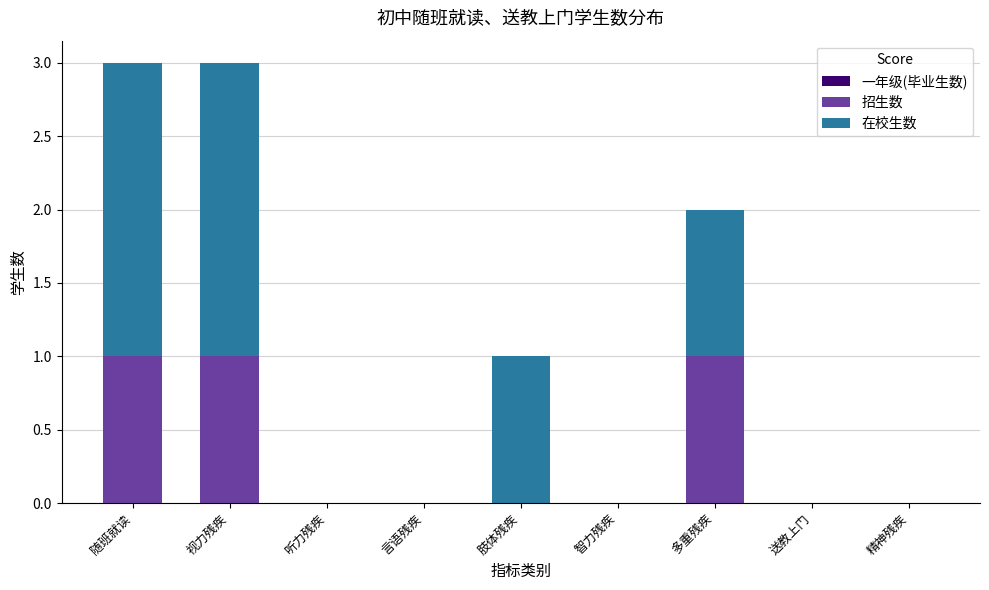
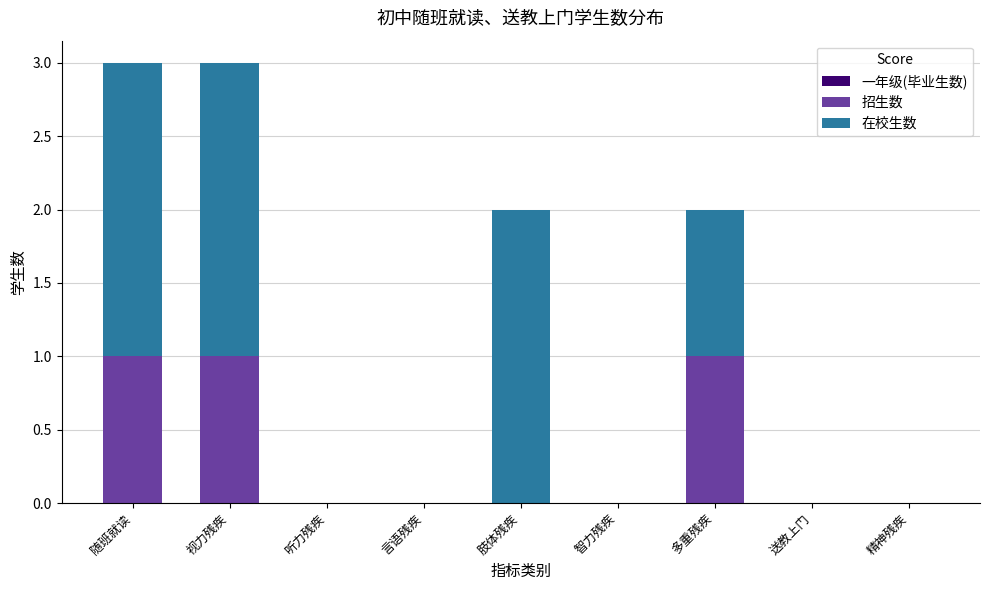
在校生数, 肢体残疾: 1 -> 2
